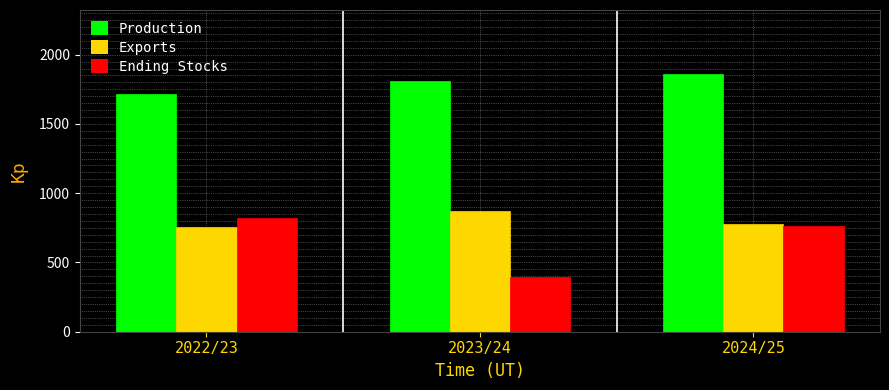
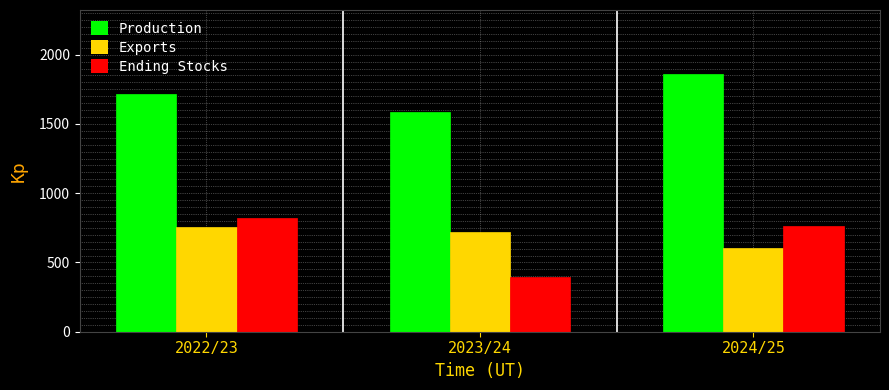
Production, 2023/24: 1810 -> 1590
Exports, 2023/24: 870 -> 720
Exports, 2024/25: 780 -> 600
